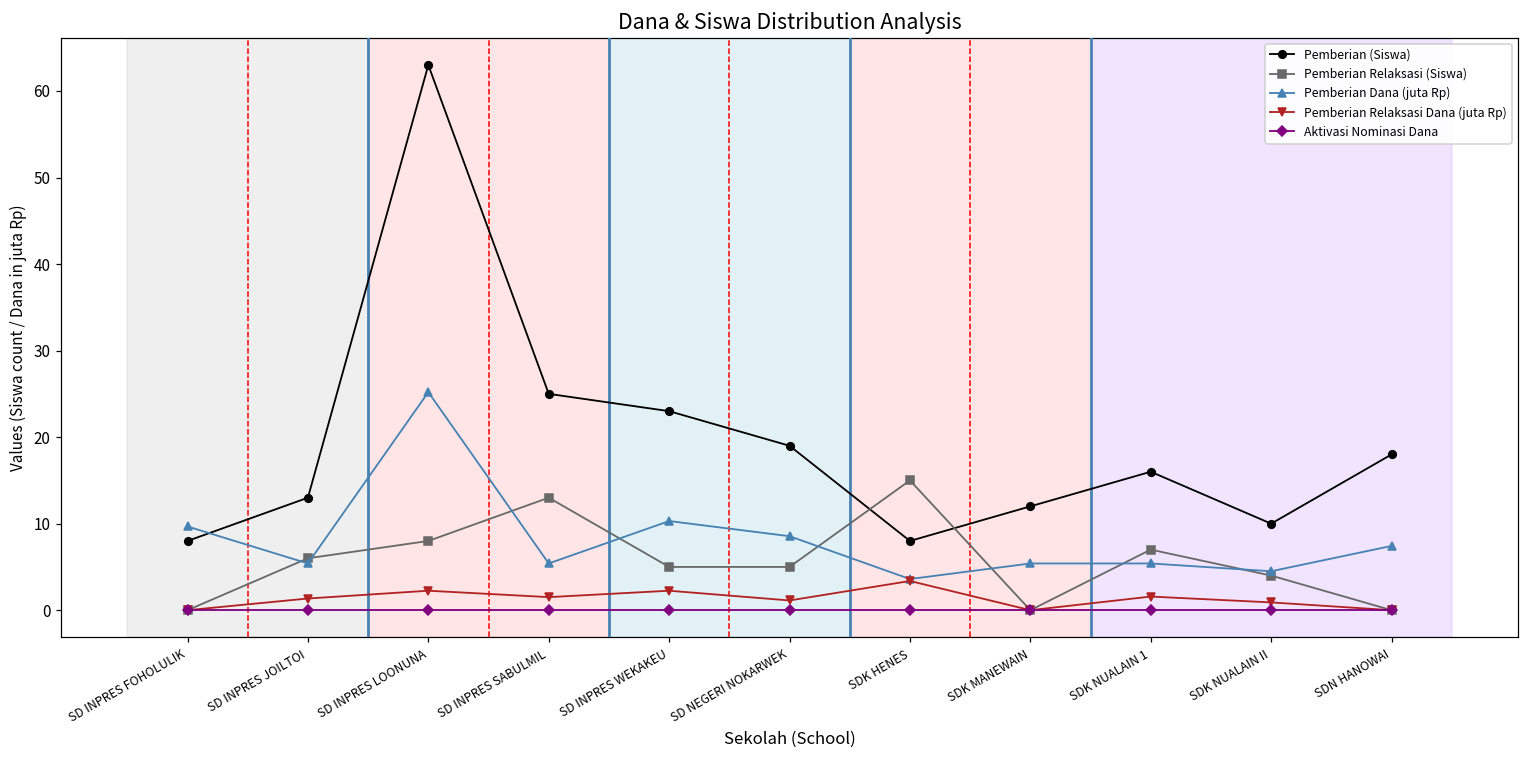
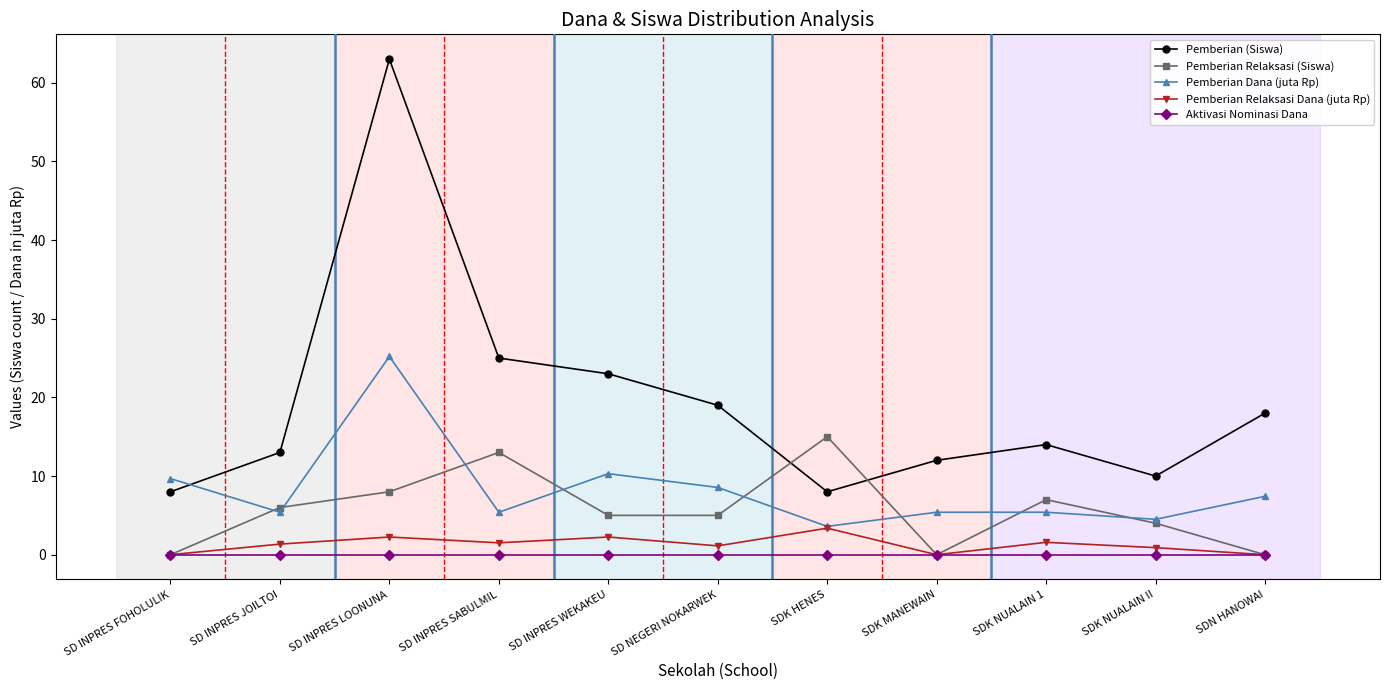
Pemberian (Siswa), SDK NUALAIN 1: 16 -> 14
